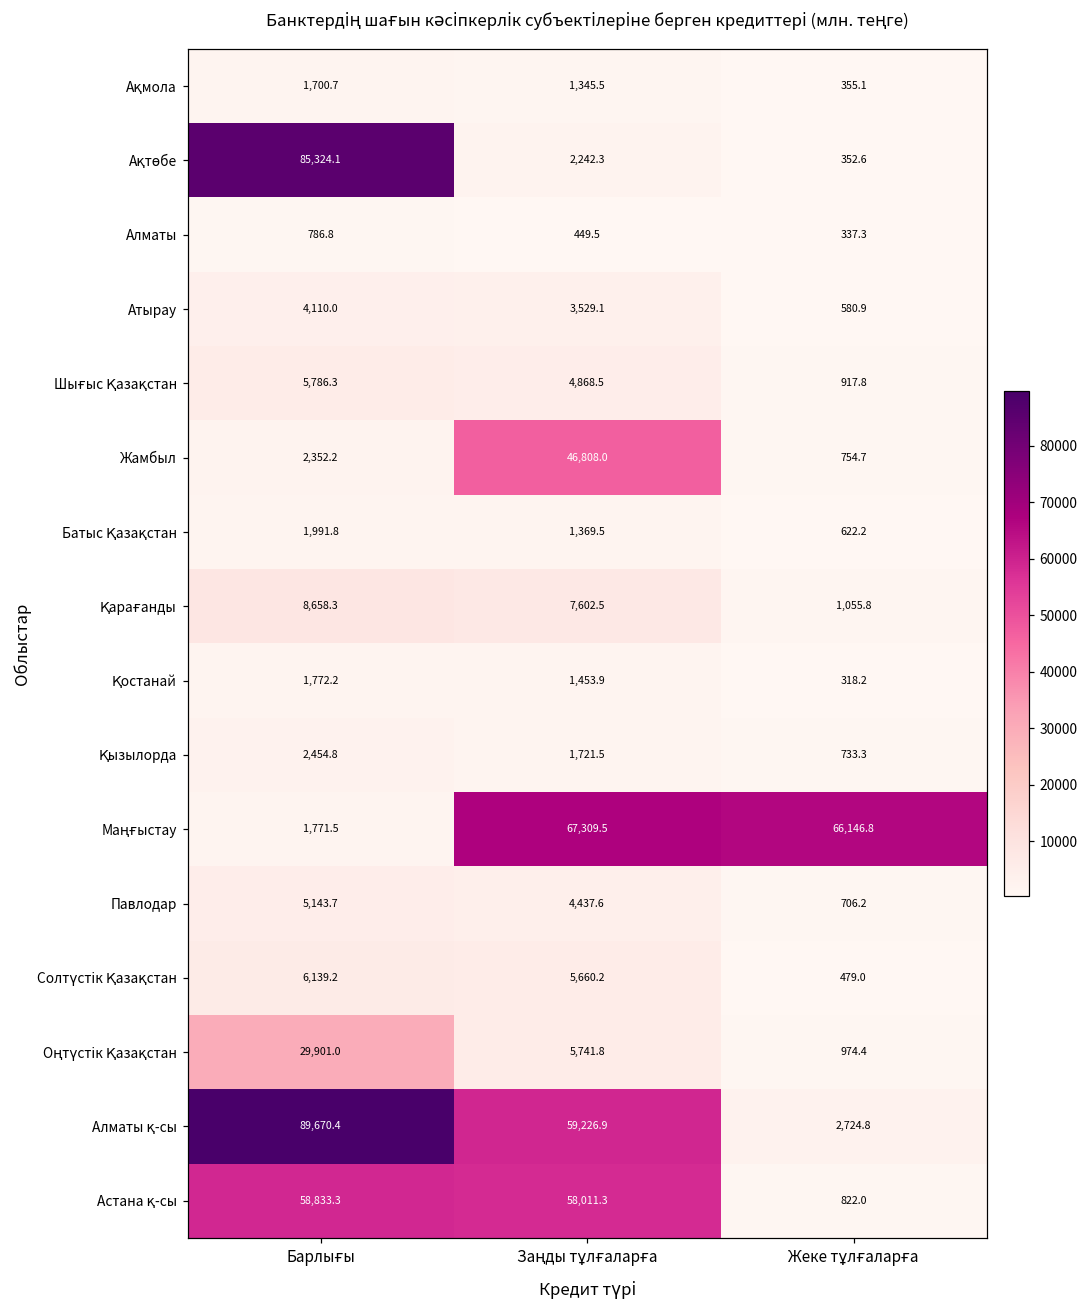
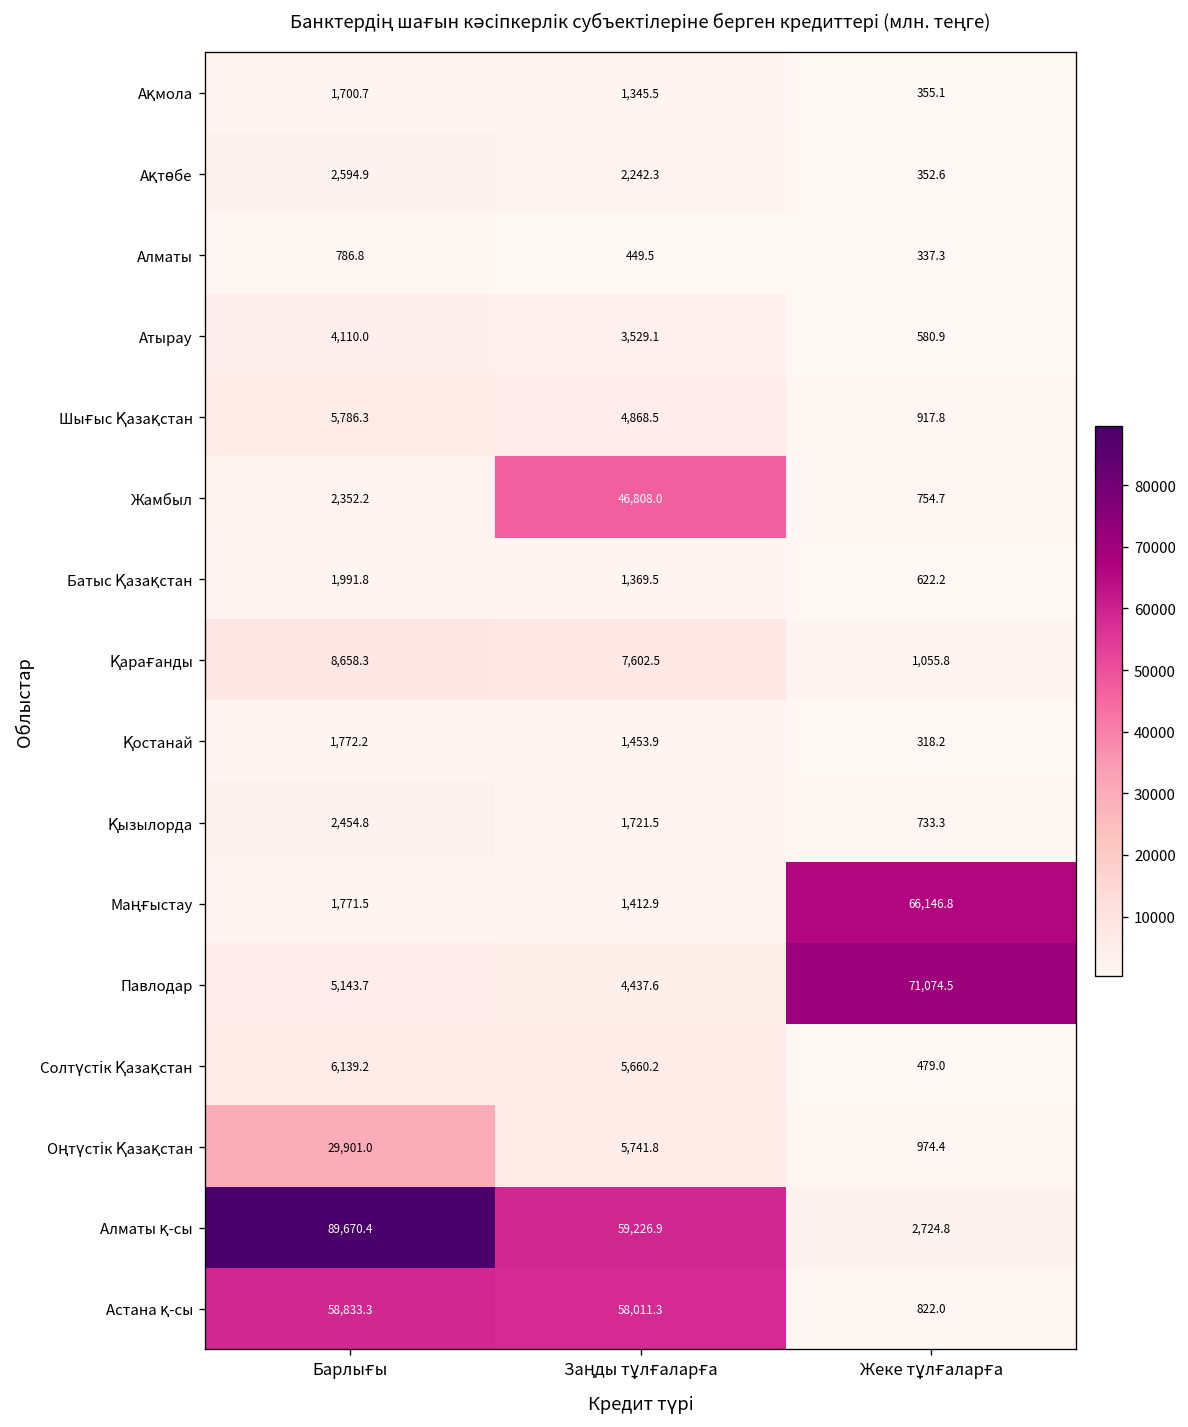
Ақтөбе, Барлығы: 85,324.1 -> 2,594.9
Маңғыстау, Заңды тұлғаларға: 67,309.5 -> 1,412.9
Павлодар, Жеке тұлғаларға: 706.2 -> 71,074.5
